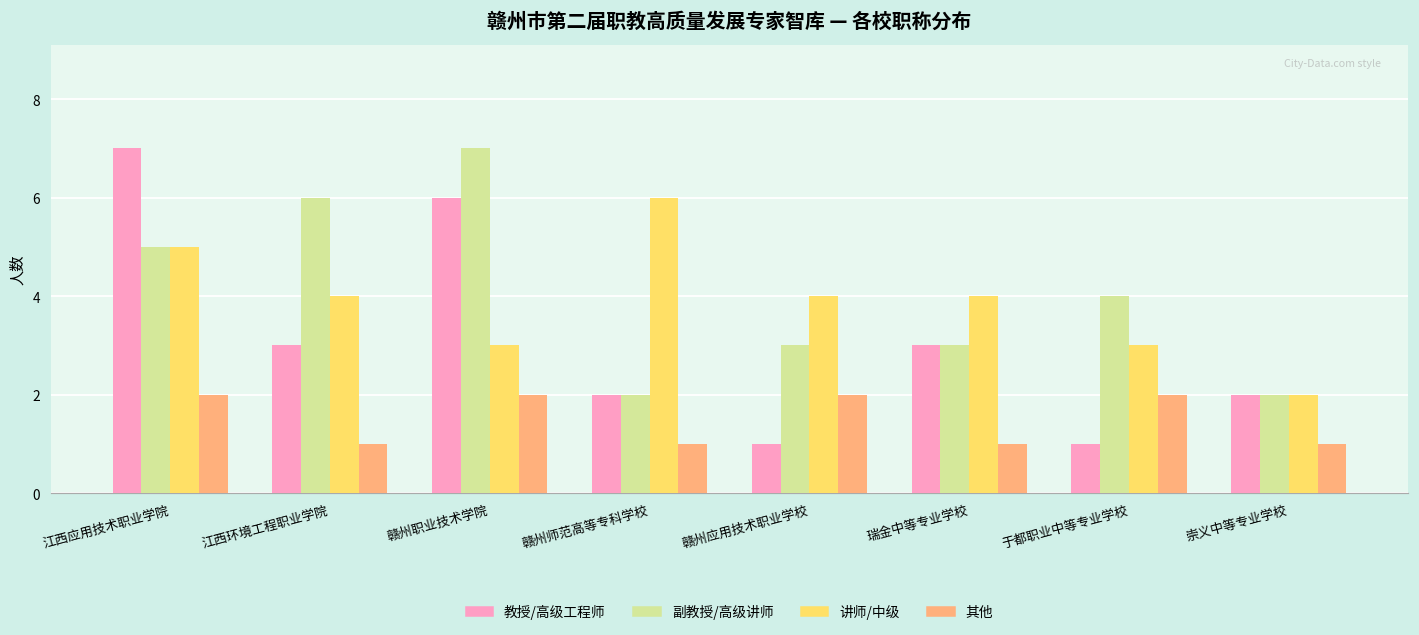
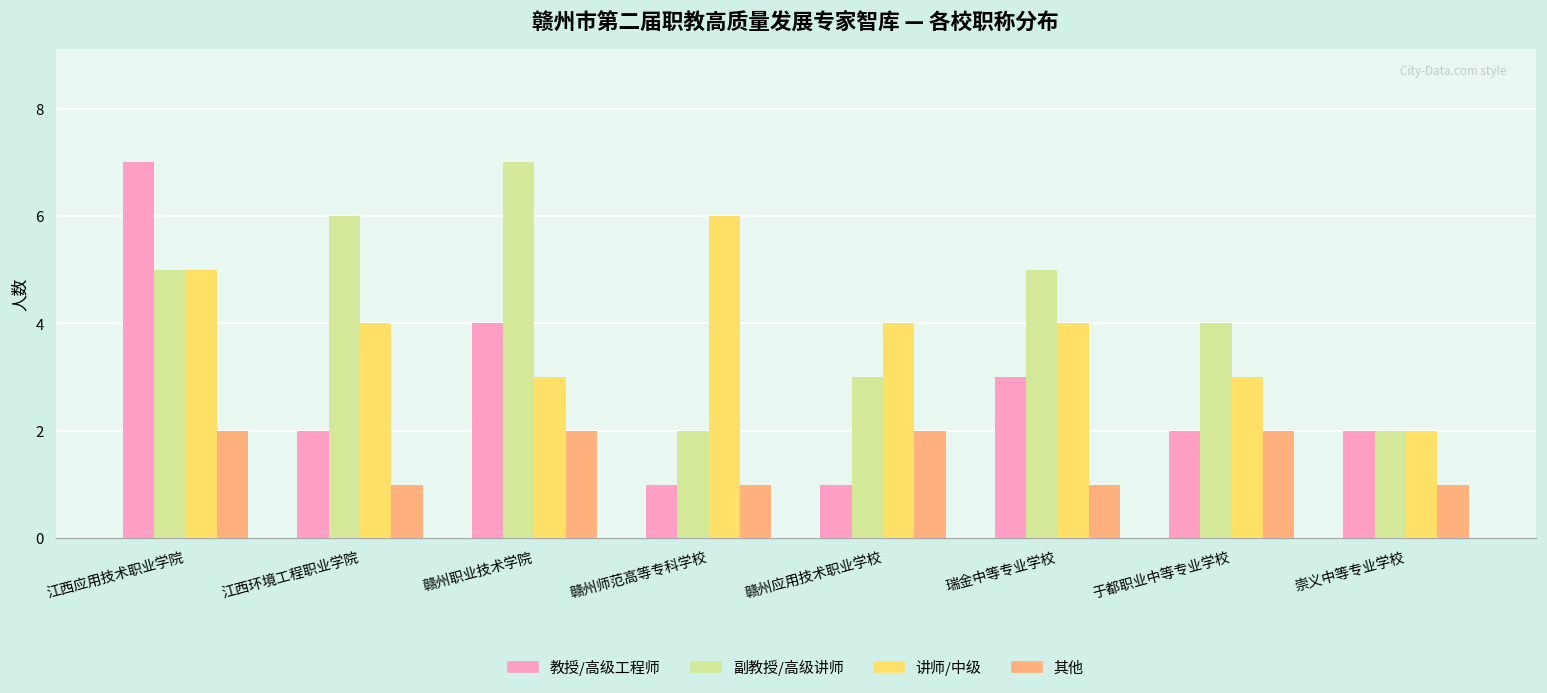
教授/高级工程师, 江西环境工程职业学院: 3 -> 2
教授/高级工程师, 赣州职业技术学院: 6 -> 4
教授/高级工程师, 赣州师范高等专科学校: 2 -> 1
副教授/高级讲师, 瑞金中等专业学校: 3 -> 5
教授/高级工程师, 于都职业中等专业学校: 1 -> 2
